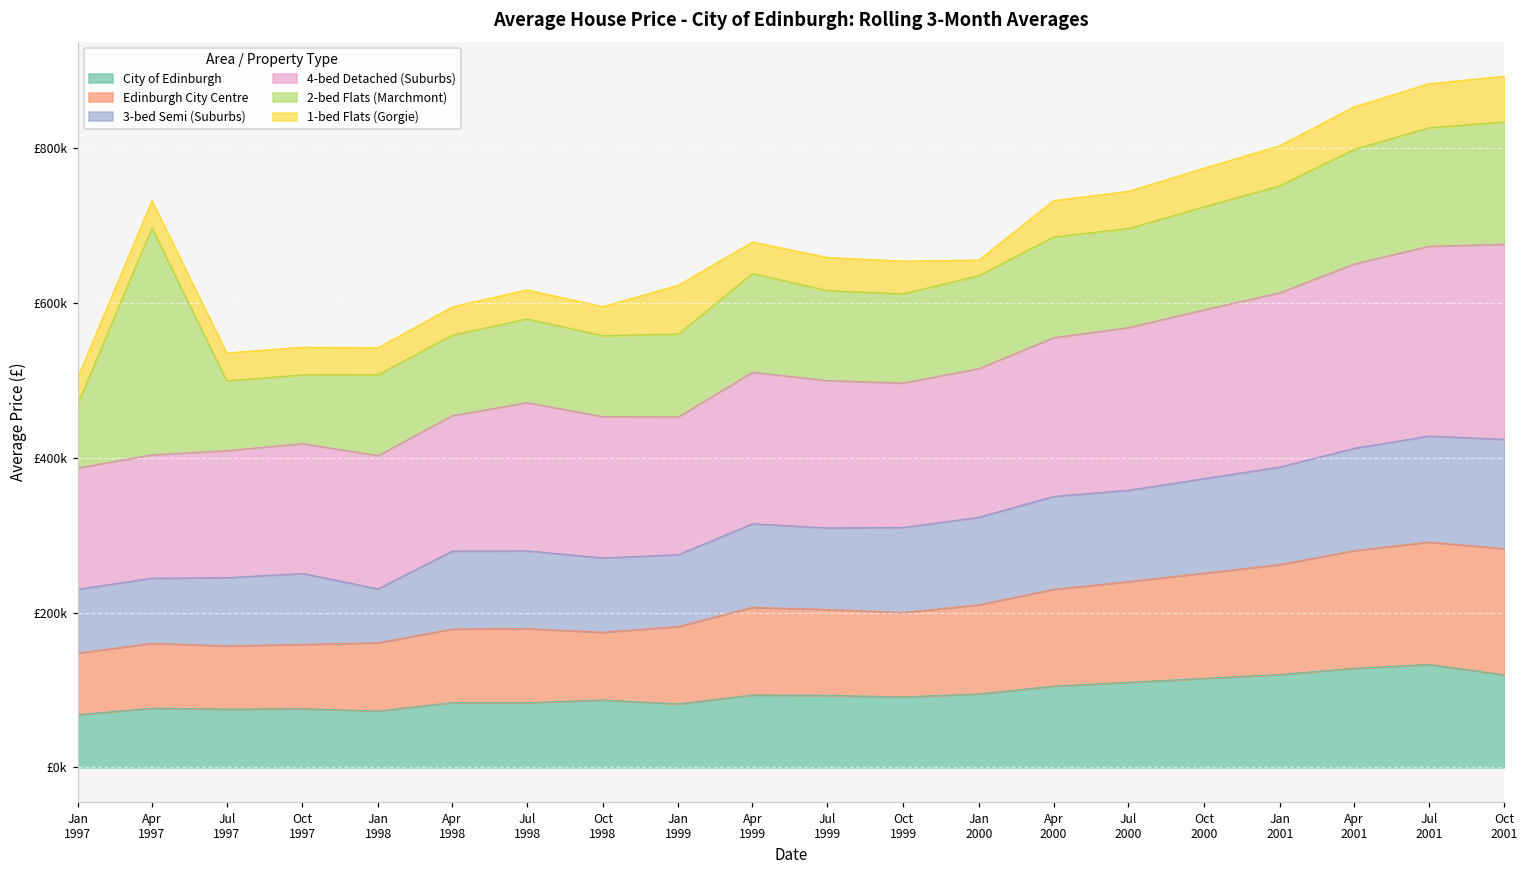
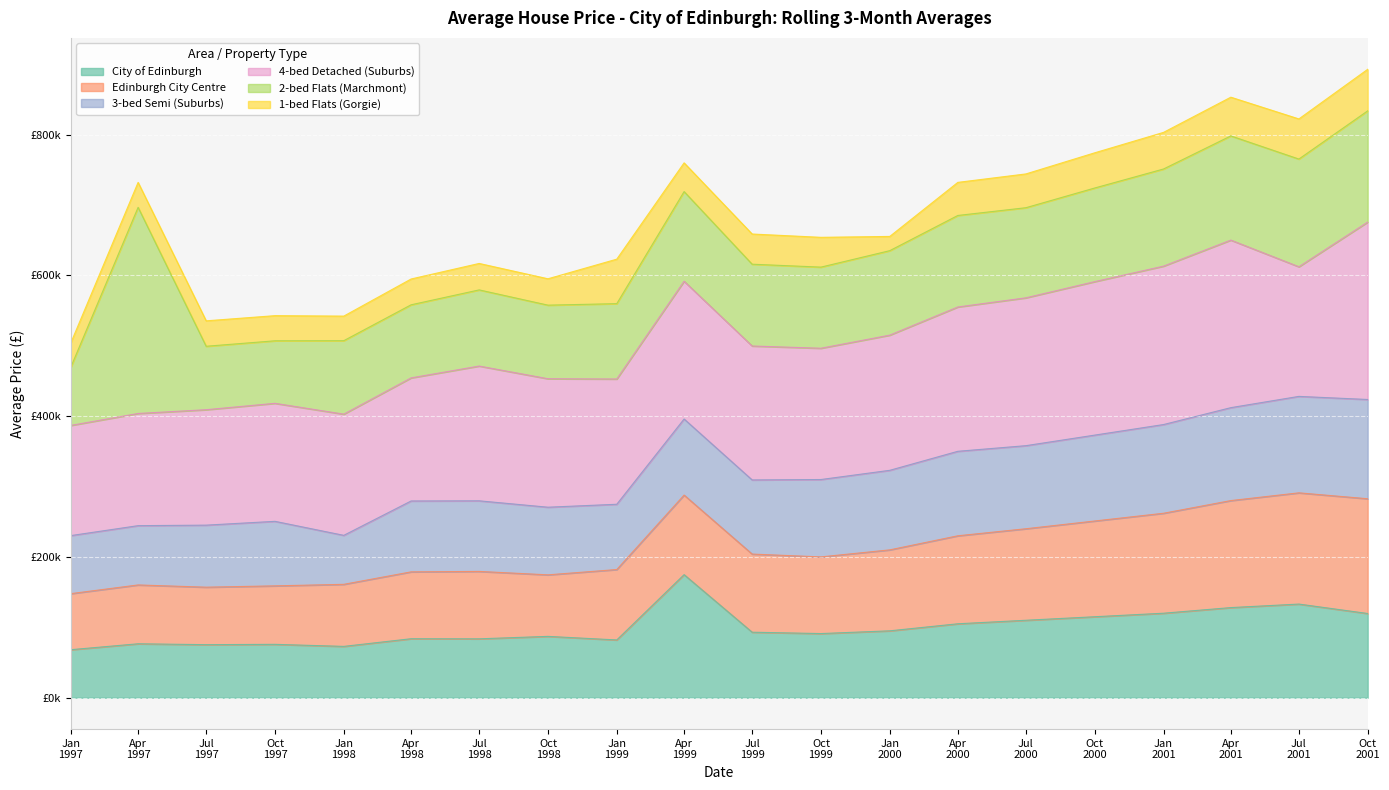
City of Edinburgh, Apr 1999: £90000 -> £170000
4-bed Detached (Suburbs), Jul 2001: £250000 -> £180000
